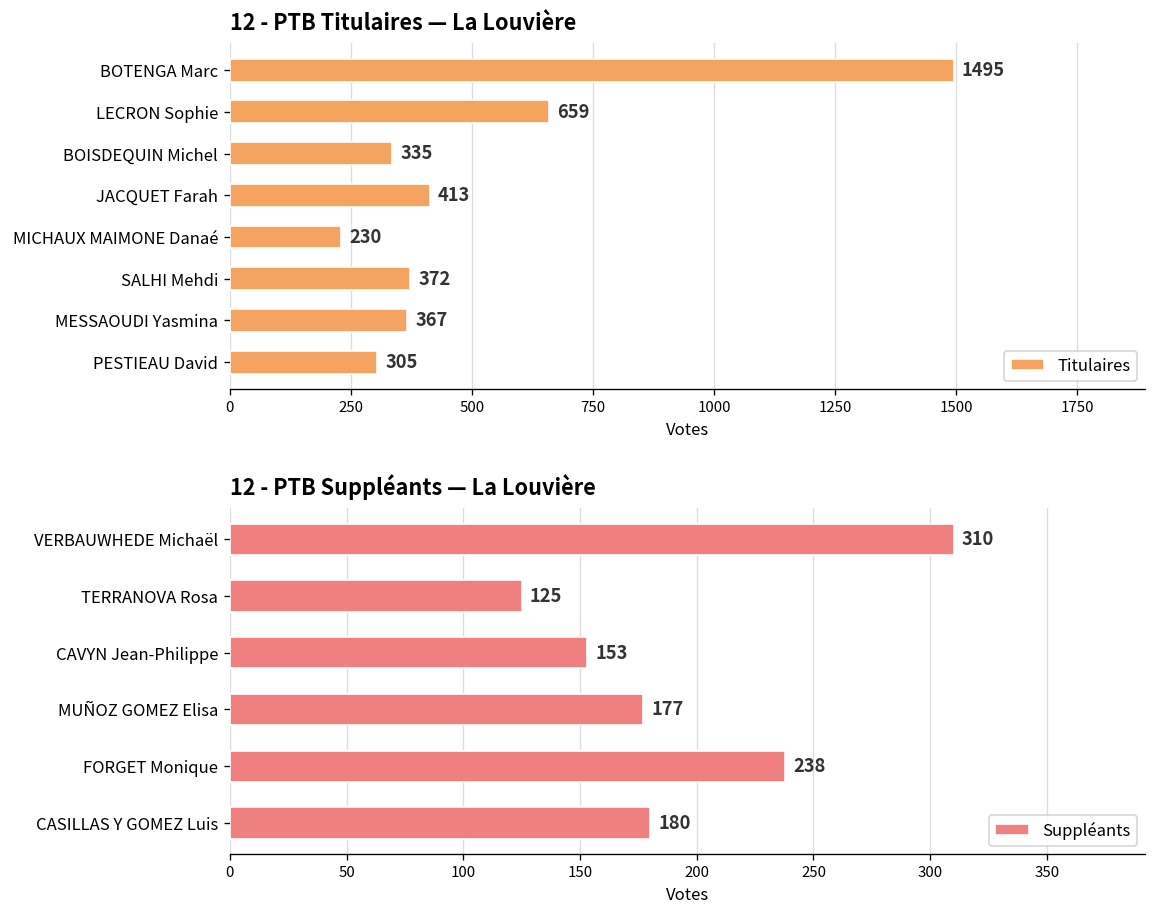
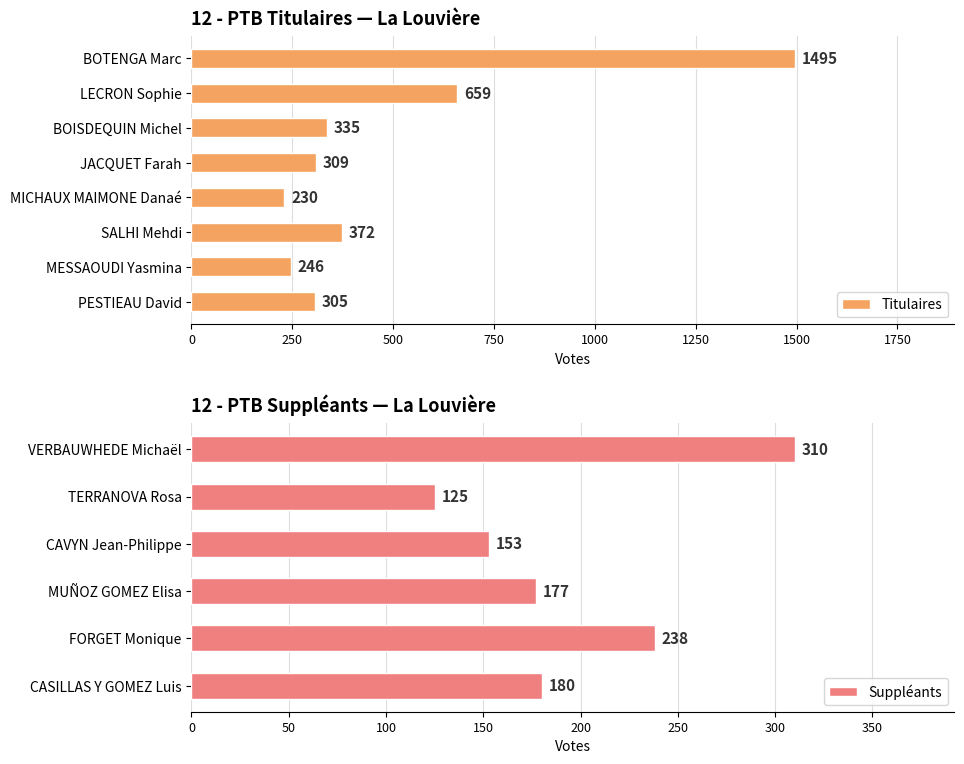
12 - PTB Titulaires — La Louvière, JACQUET Farah: 413 -> 309
12 - PTB Titulaires — La Louvière, MESSAOUDI Yasmina: 367 -> 246
